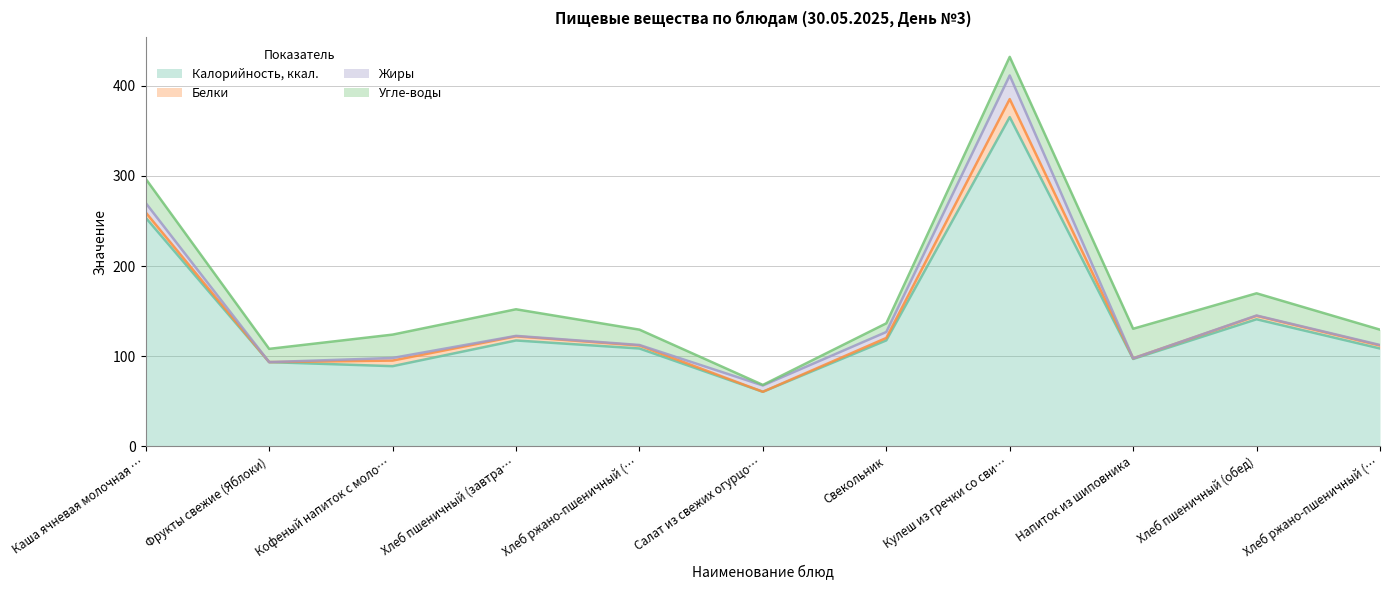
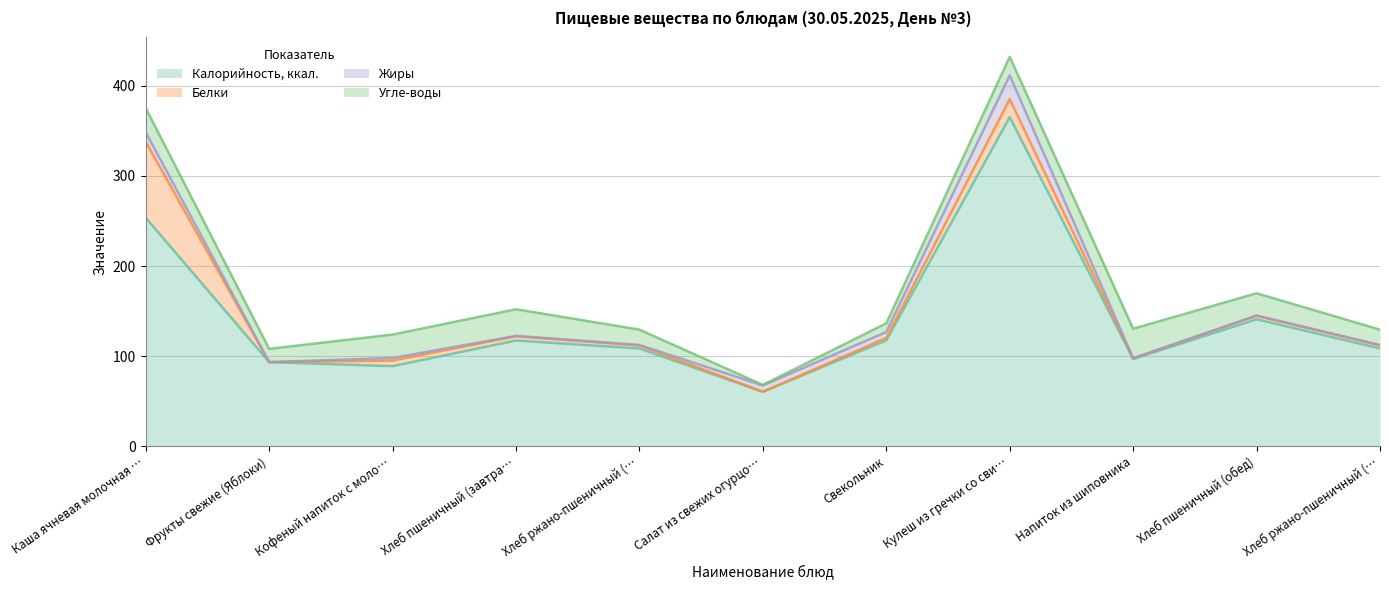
Белки, Каша ячневая молочная …: 10 -> 80
